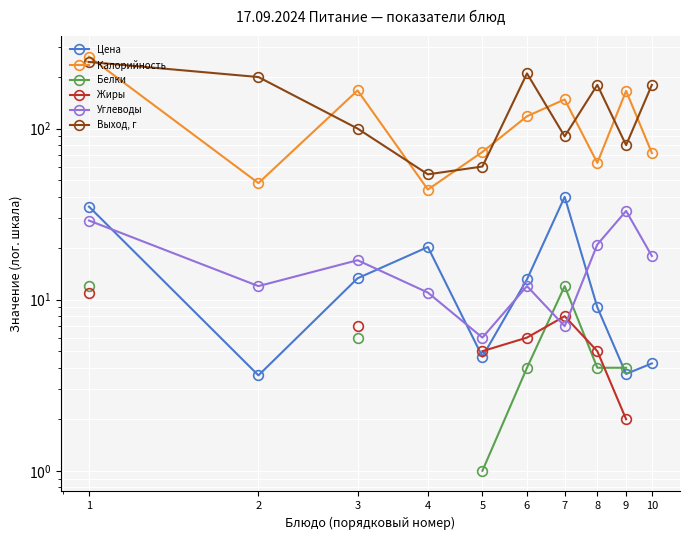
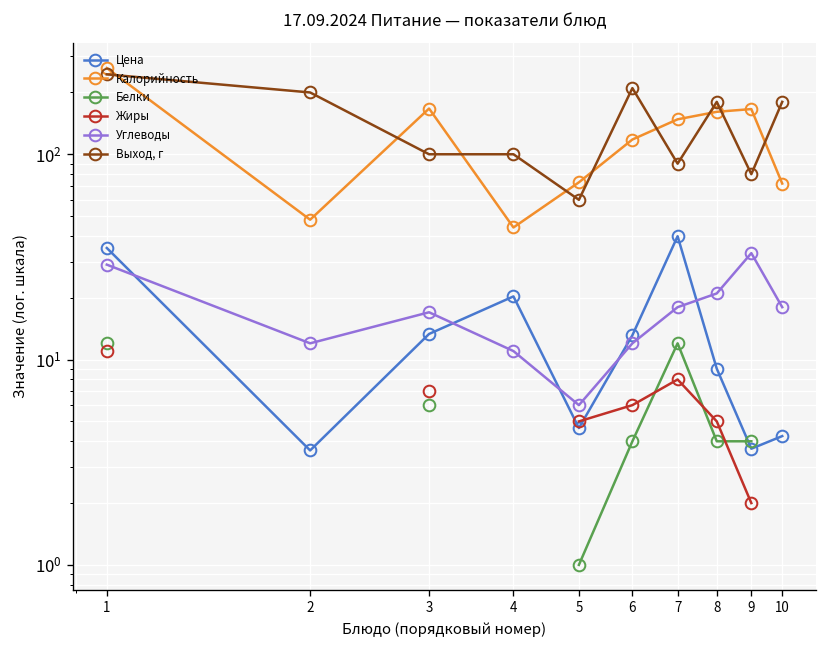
Выход, г, 4: 54 -> 100
Углеводы, 7: 7 -> 18
Калорийность, 8: 63 -> 160
